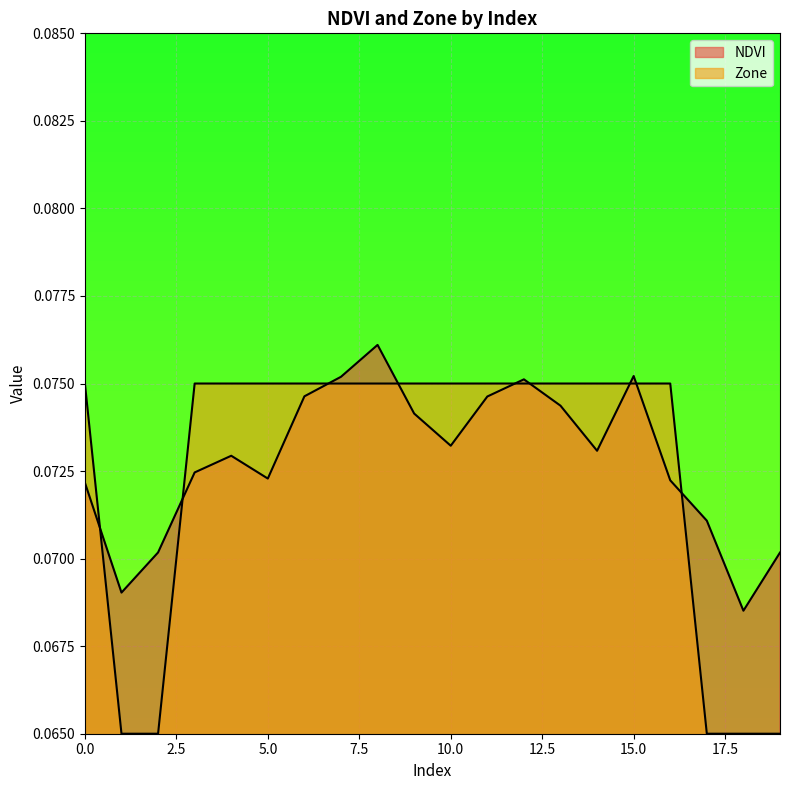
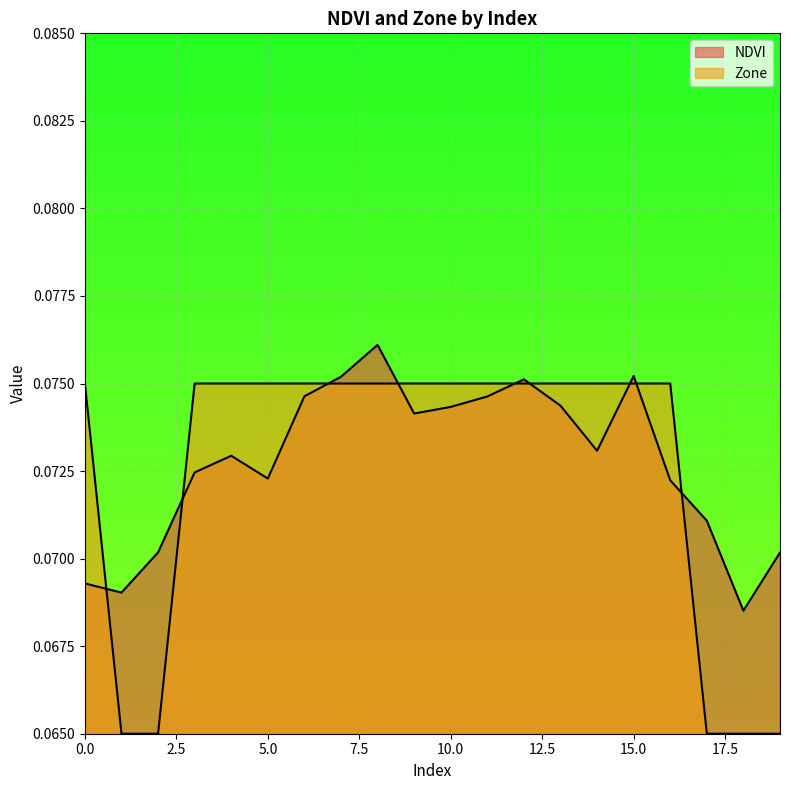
NDVI, 0.0: 0.0722 -> 0.0693
NDVI, 10.0: 0.0732 -> 0.0743
